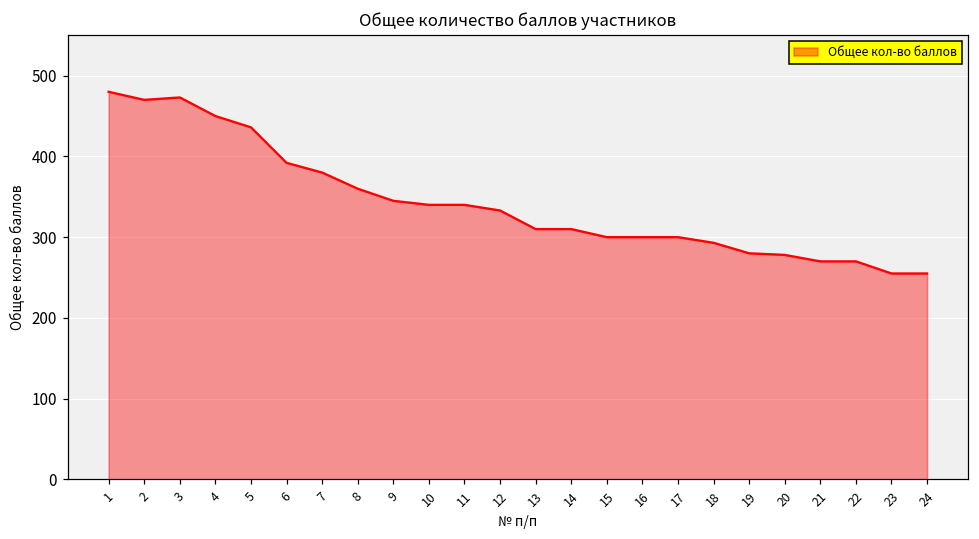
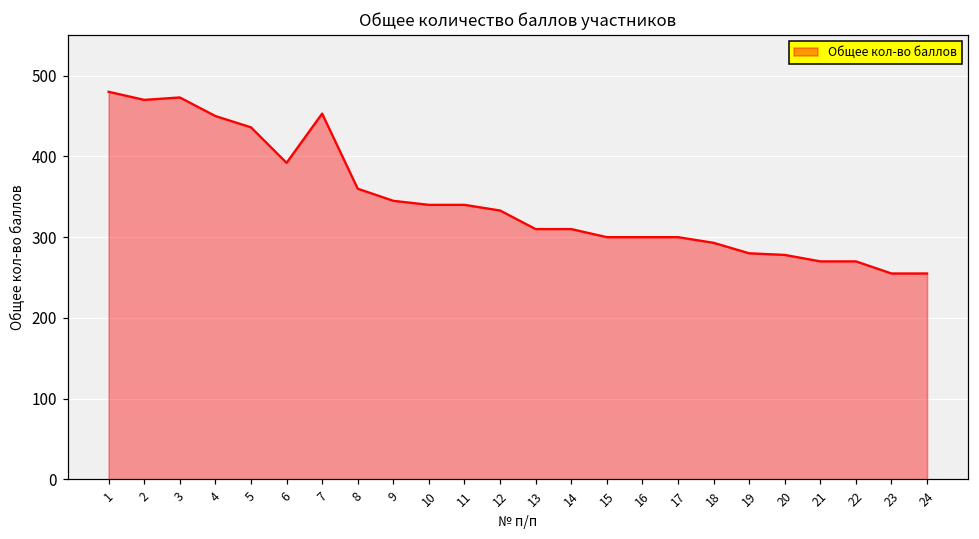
7: 380 -> 450
